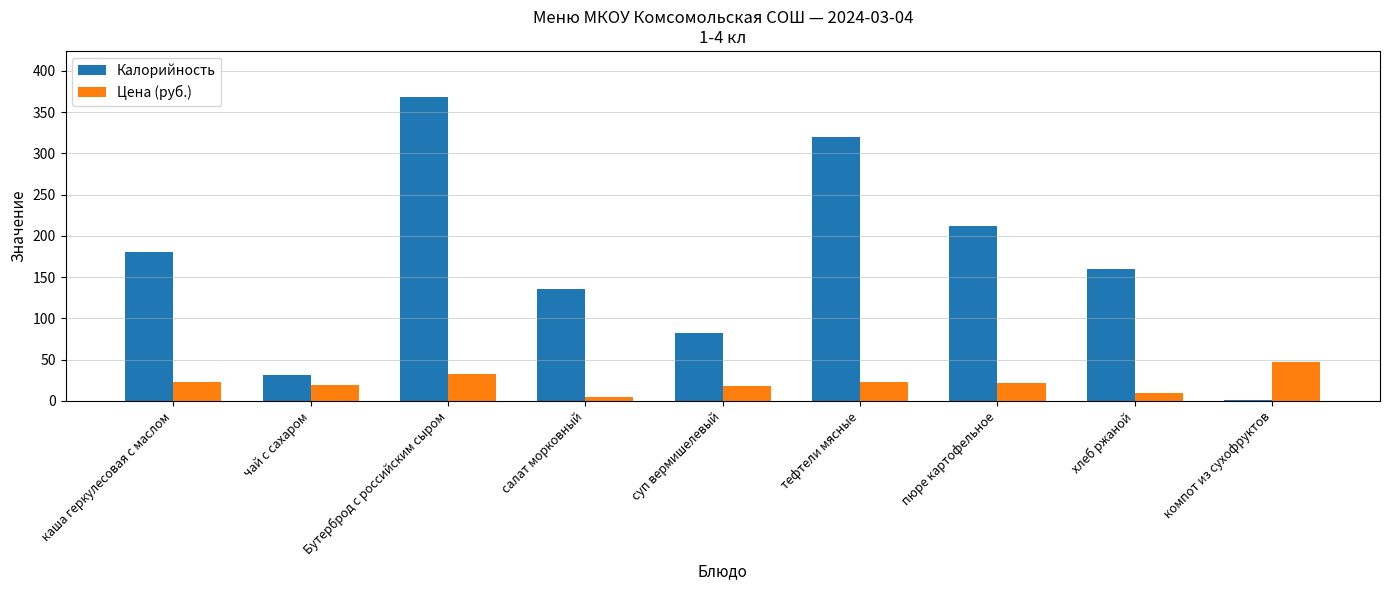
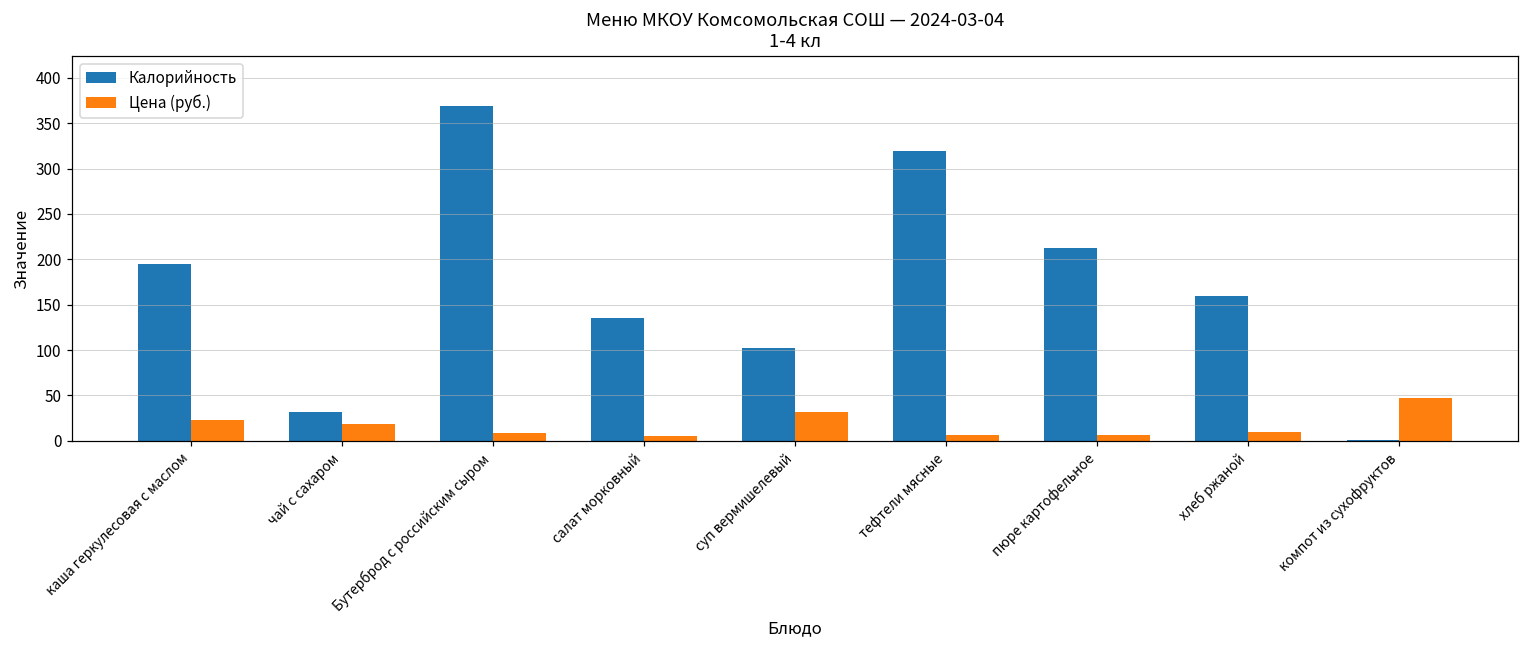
Калорийность, каша геркулесовая с маслом: 180 -> 190
Цена (руб.), Бутерброд с российским сыром: 30 -> 10
Калорийность, суп вермишелевый: 80 -> 100
Цена (руб.), суп вермишелевый: 20 -> 30
Цена (руб.), тефтели мясные: 20 -> 10
Цена (руб.), пюре картофельное: 20 -> 10
